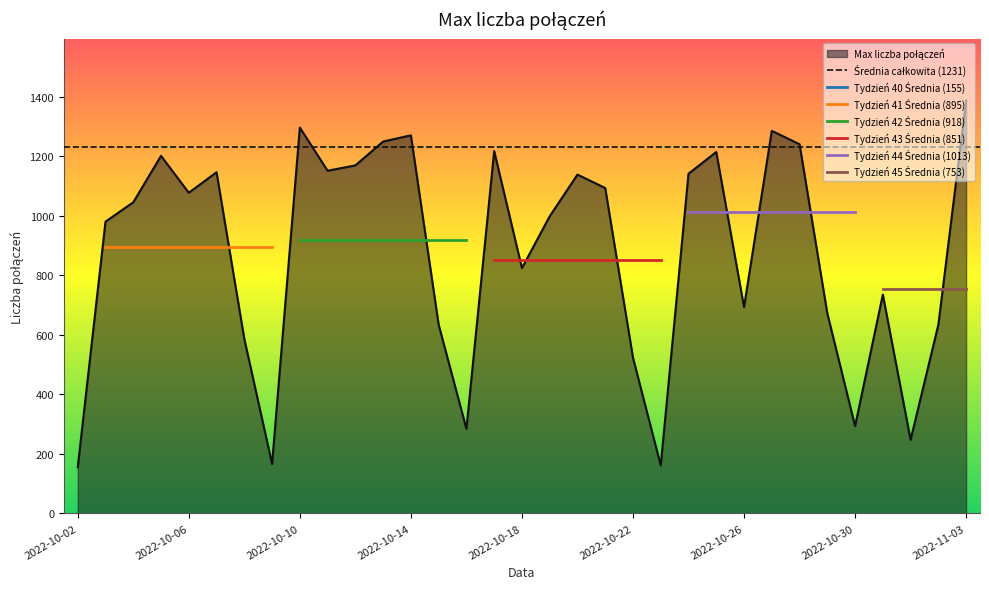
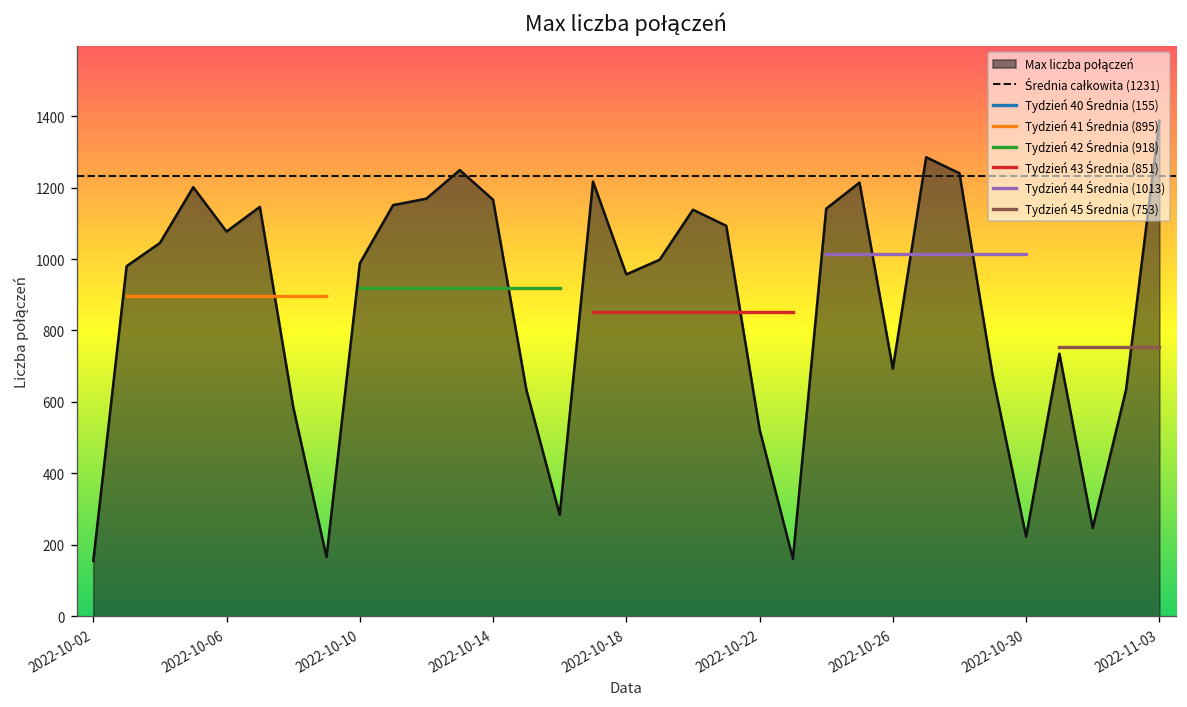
Max liczba połączeń, 2022-10-10: 1300 -> 990
Max liczba połączeń, 2022-10-14: 1270 -> 1170
Max liczba połączeń, 2022-10-18: 820 -> 960
Max liczba połączeń, 2022-10-30: 290 -> 220
